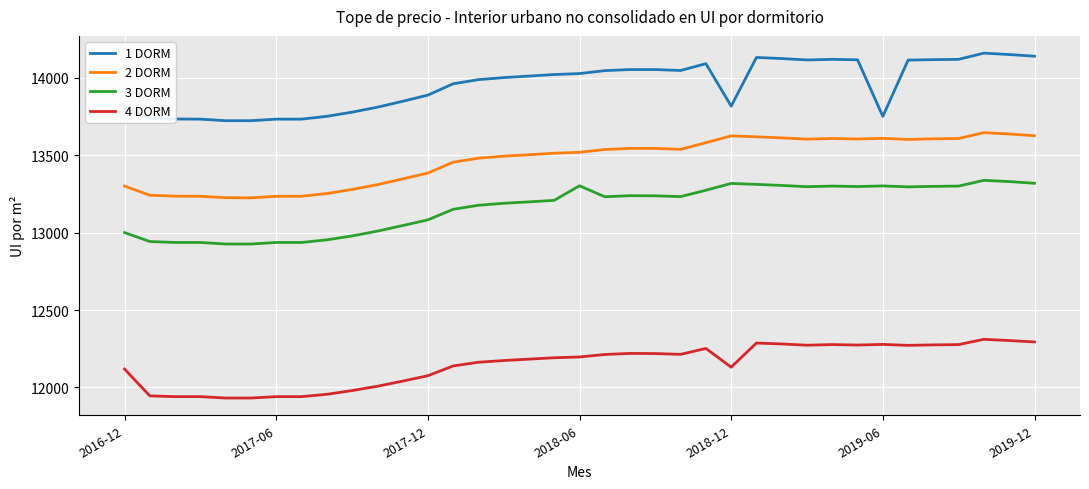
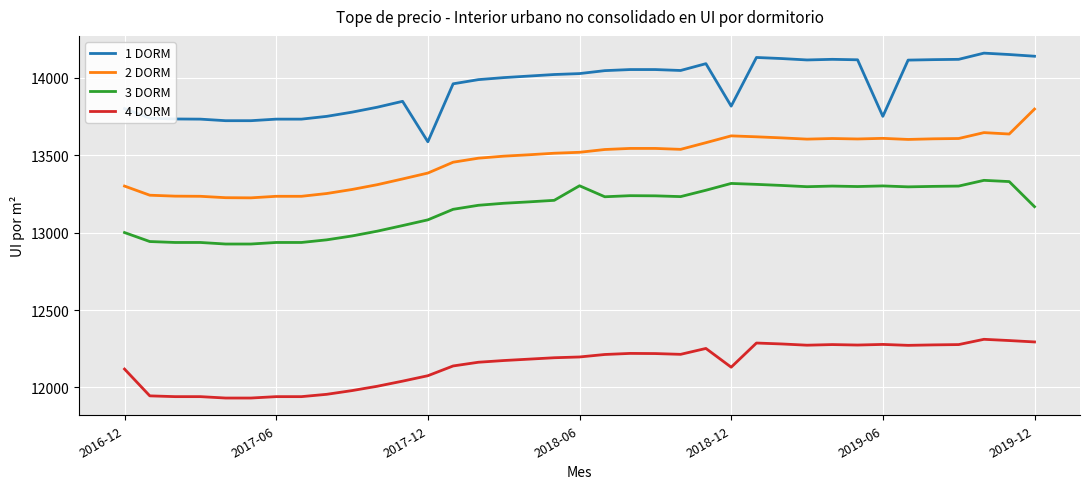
1 DORM, 2017-12: 13890 -> 13590
2 DORM, 2019-12: 13630 -> 13800
3 DORM, 2019-12: 13320 -> 13170
